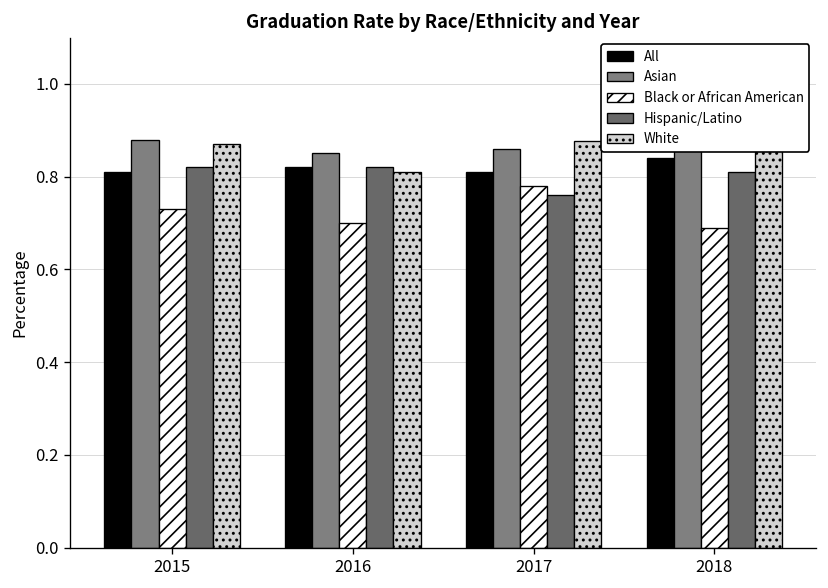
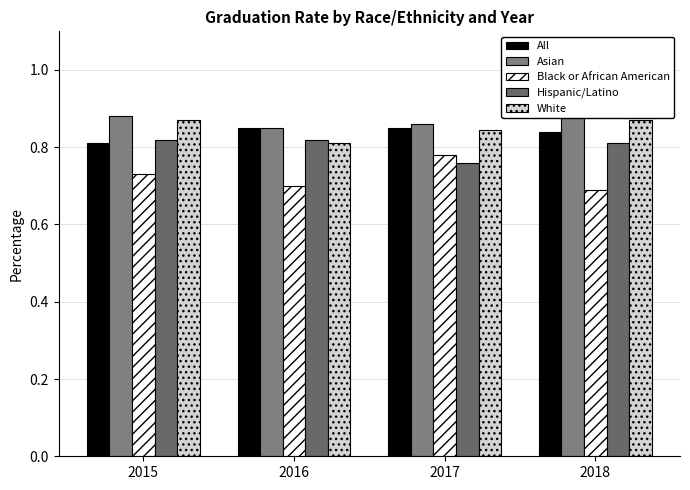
All, 2016: 0.82 -> 0.85
All, 2017: 0.81 -> 0.85
White, 2017: 0.88 -> 0.84
